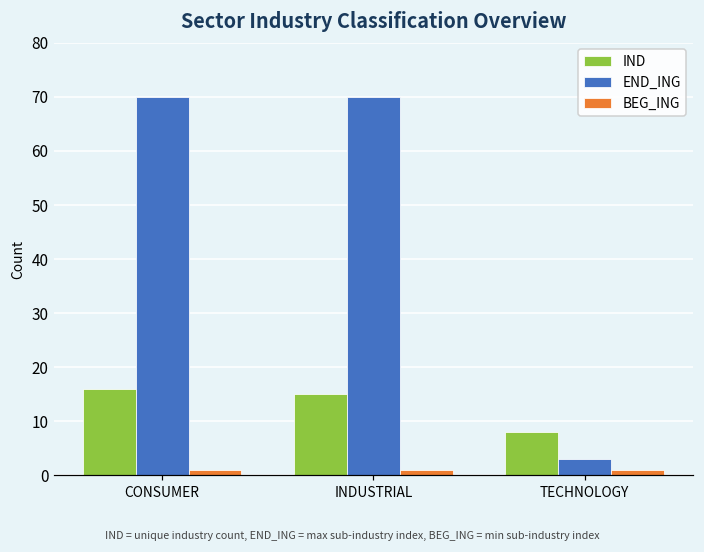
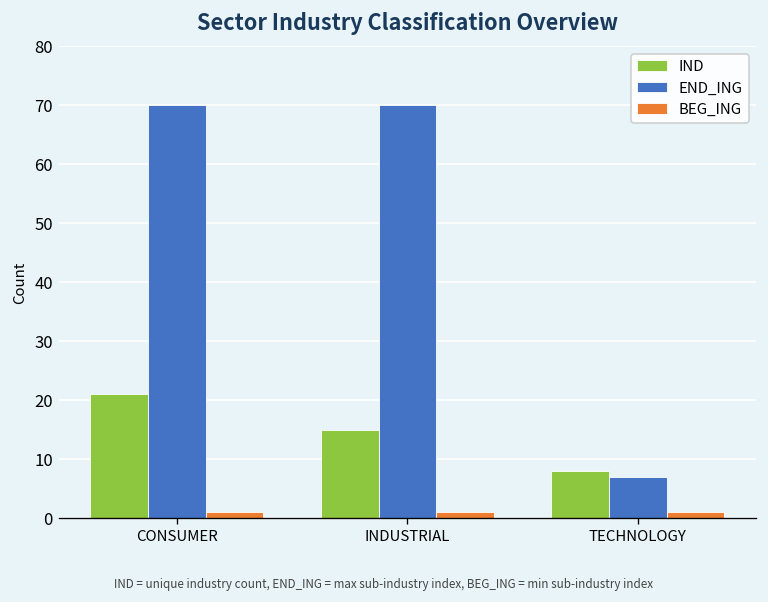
IND, CONSUMER: 16 -> 21
END_ING, TECHNOLOGY: 3 -> 7
